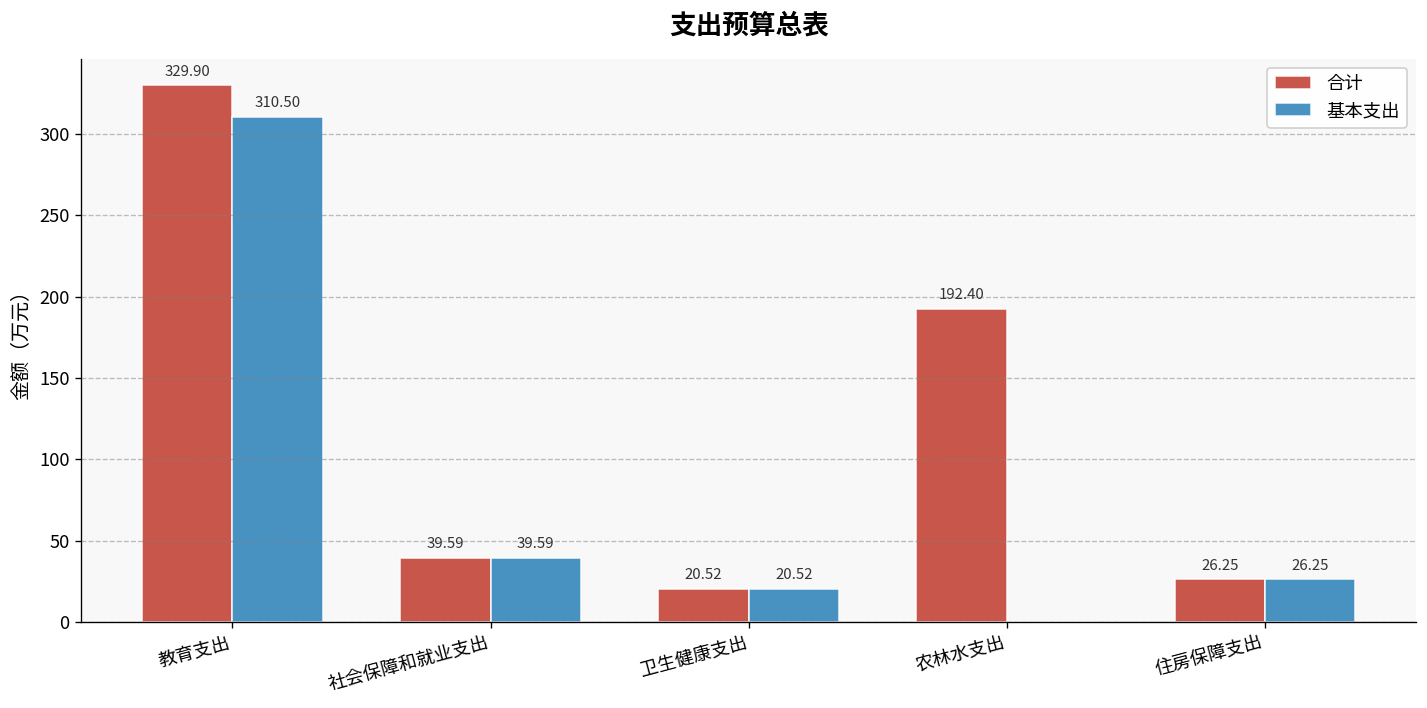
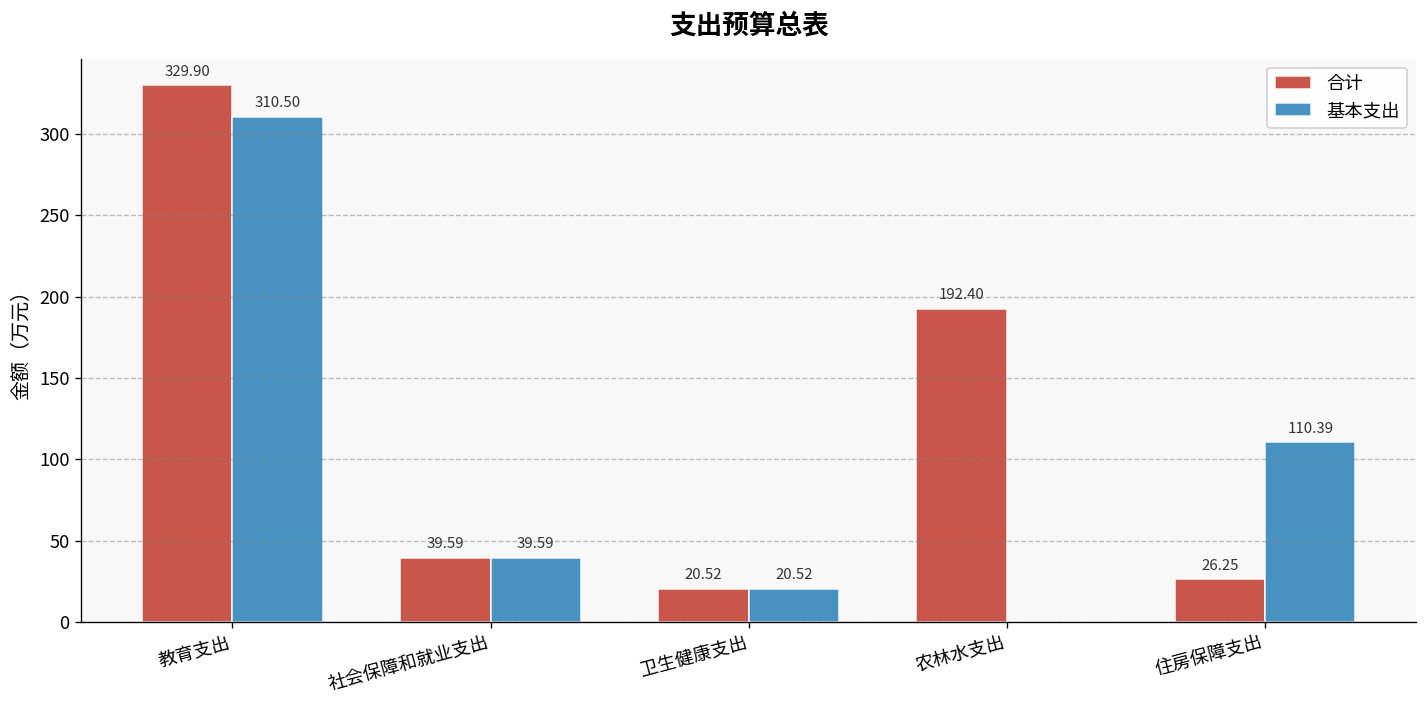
基本支出, 住房保障支出: 26.25 -> 110.39
